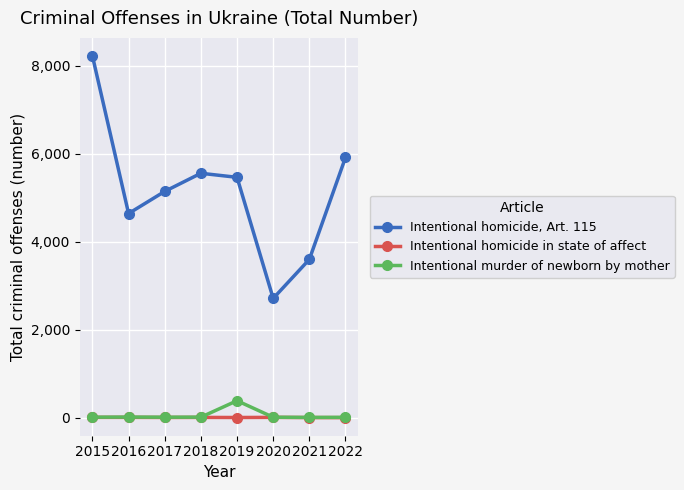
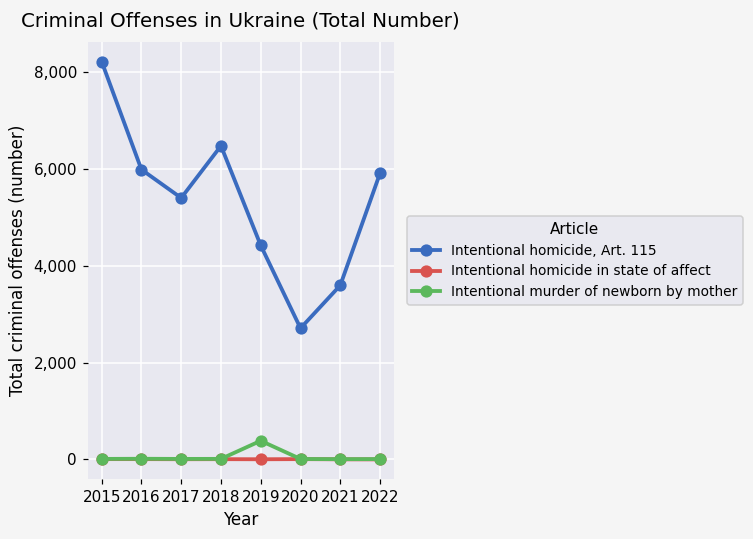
Intentional homicide, Art. 115, 2016: 4,600 -> 6,000
Intentional homicide, Art. 115, 2017: 5,100 -> 5,400
Intentional homicide, Art. 115, 2018: 5,600 -> 6,500
Intentional homicide, Art. 115, 2019: 5,500 -> 4,400
